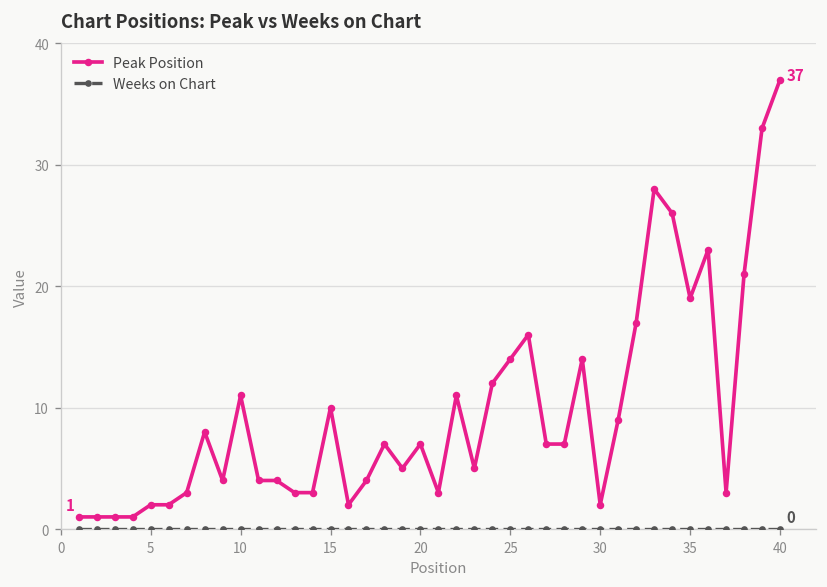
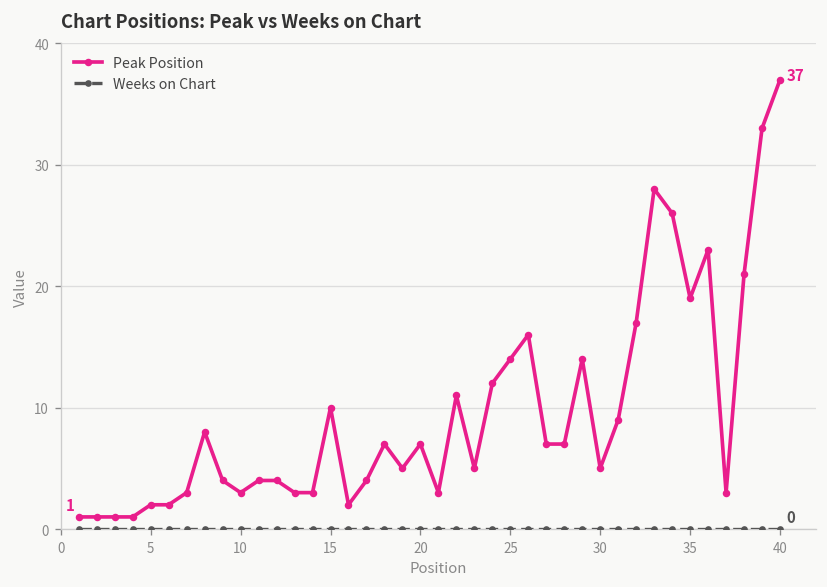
Peak Position, 10: 11 -> 3
Peak Position, 30: 2 -> 5
